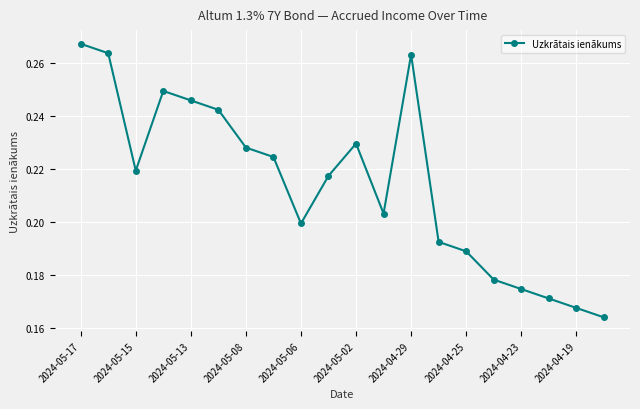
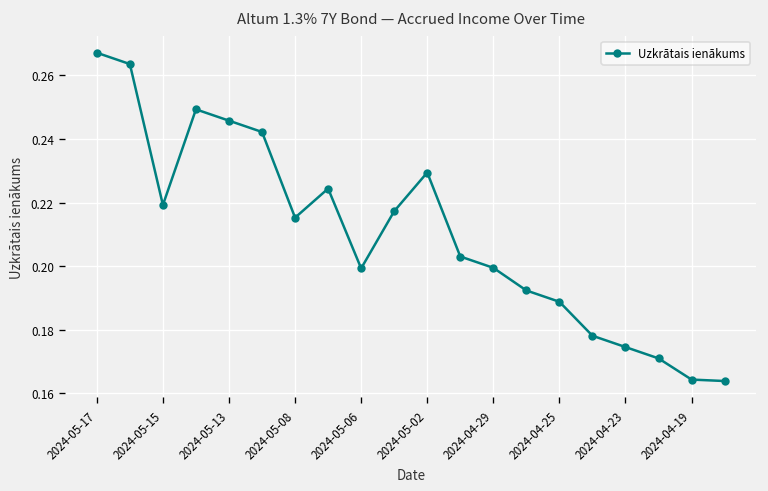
2024-05-08: 0.228 -> 0.215
2024-04-29: 0.263 -> 0.199
2024-04-19: 0.167 -> 0.164
